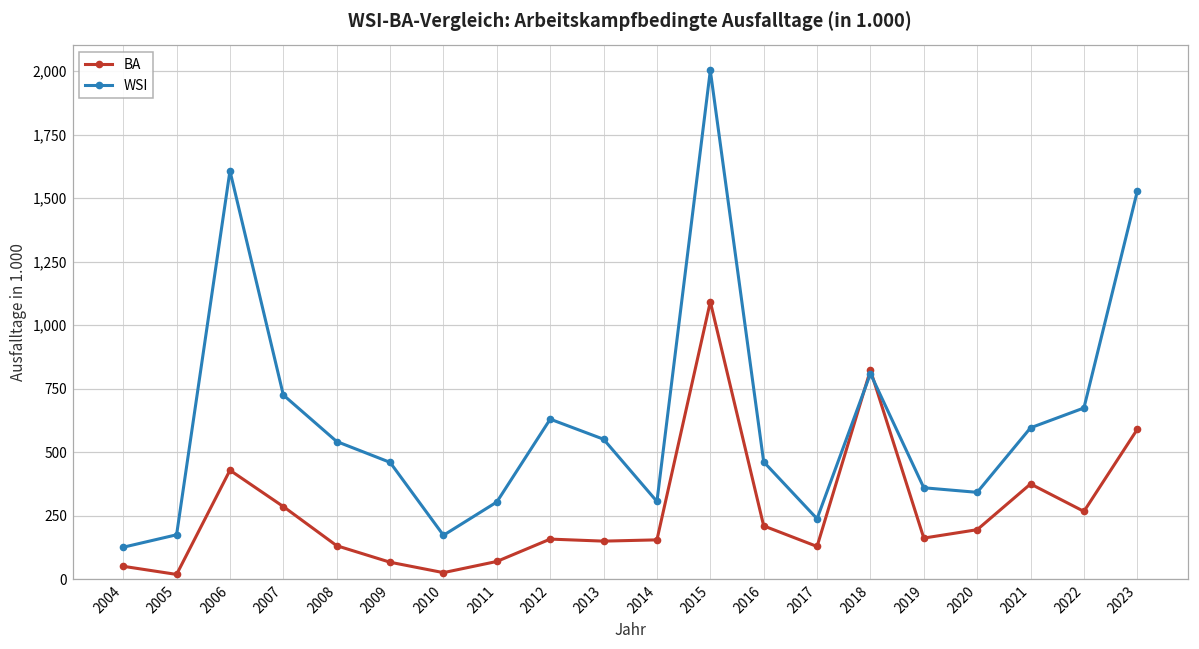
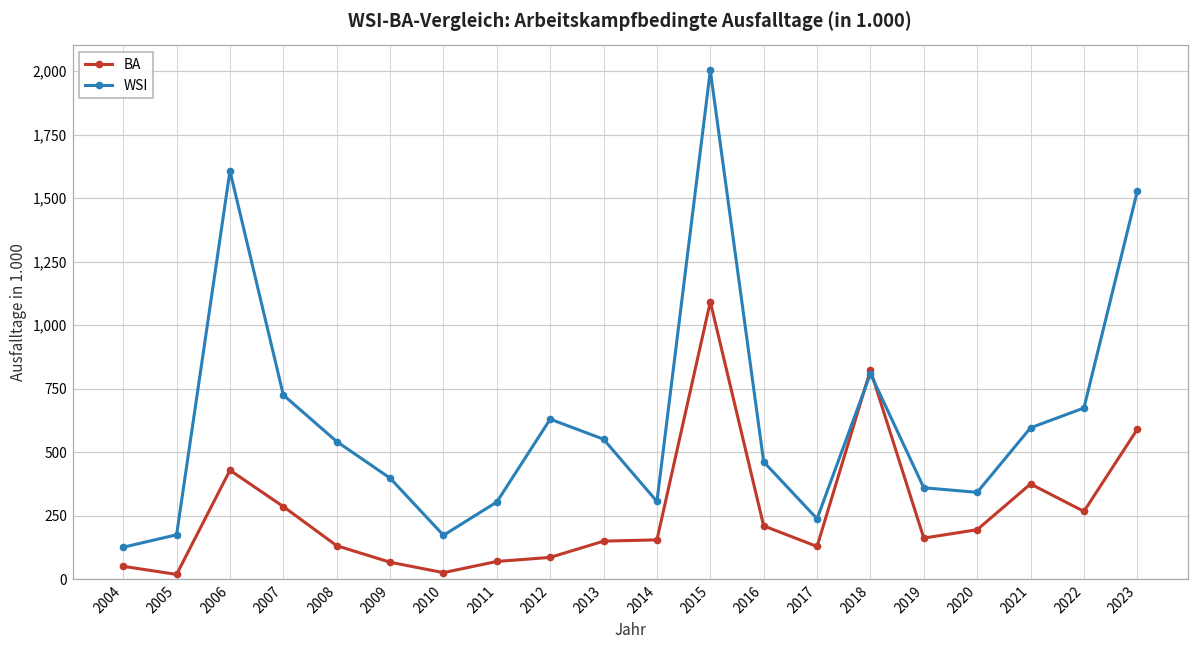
WSI, 2009: 460 -> 400
BA, 2012: 160 -> 90
